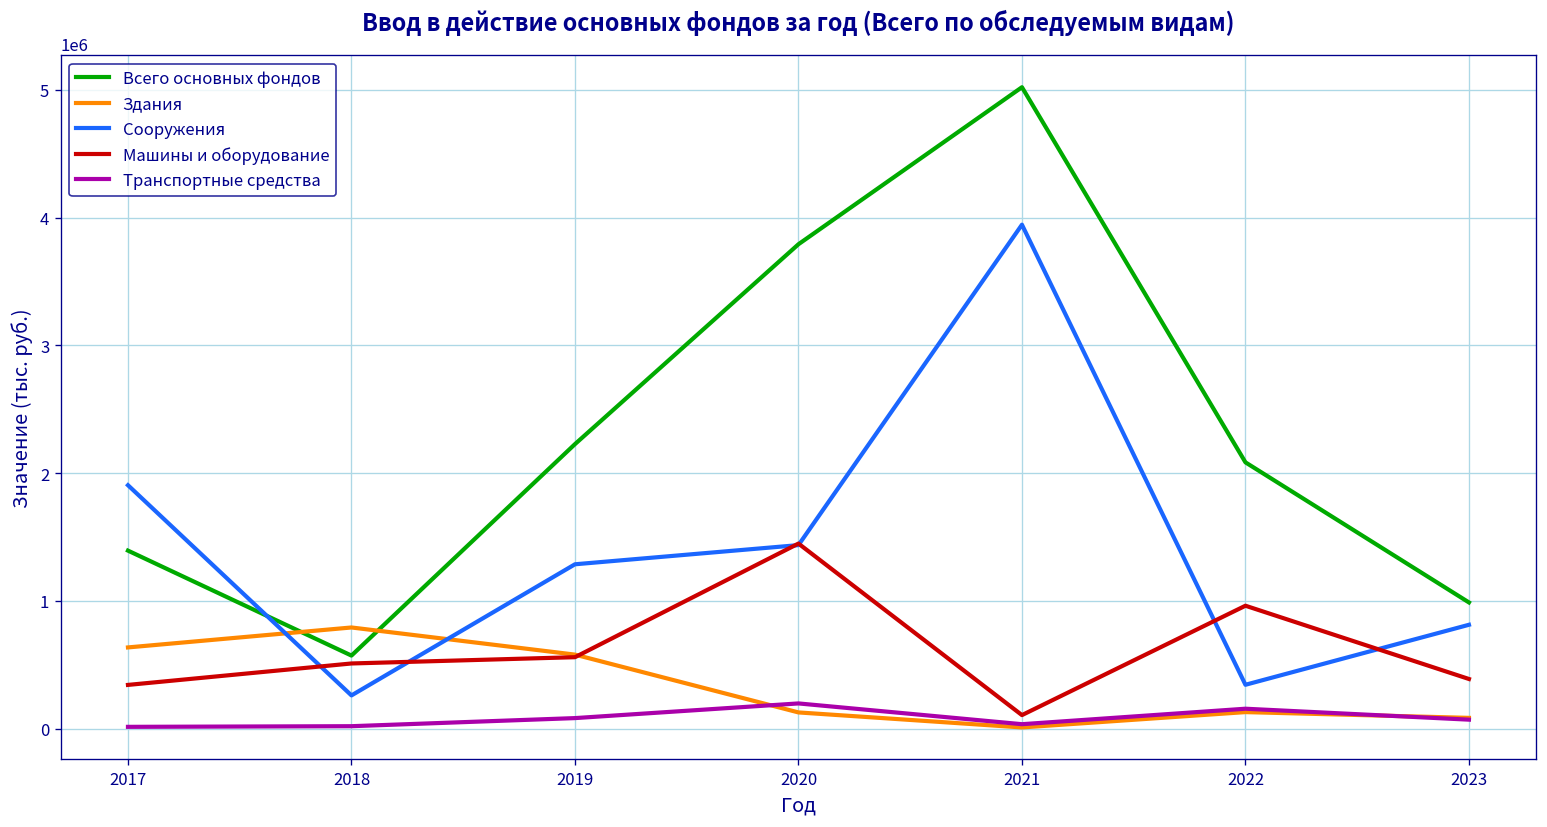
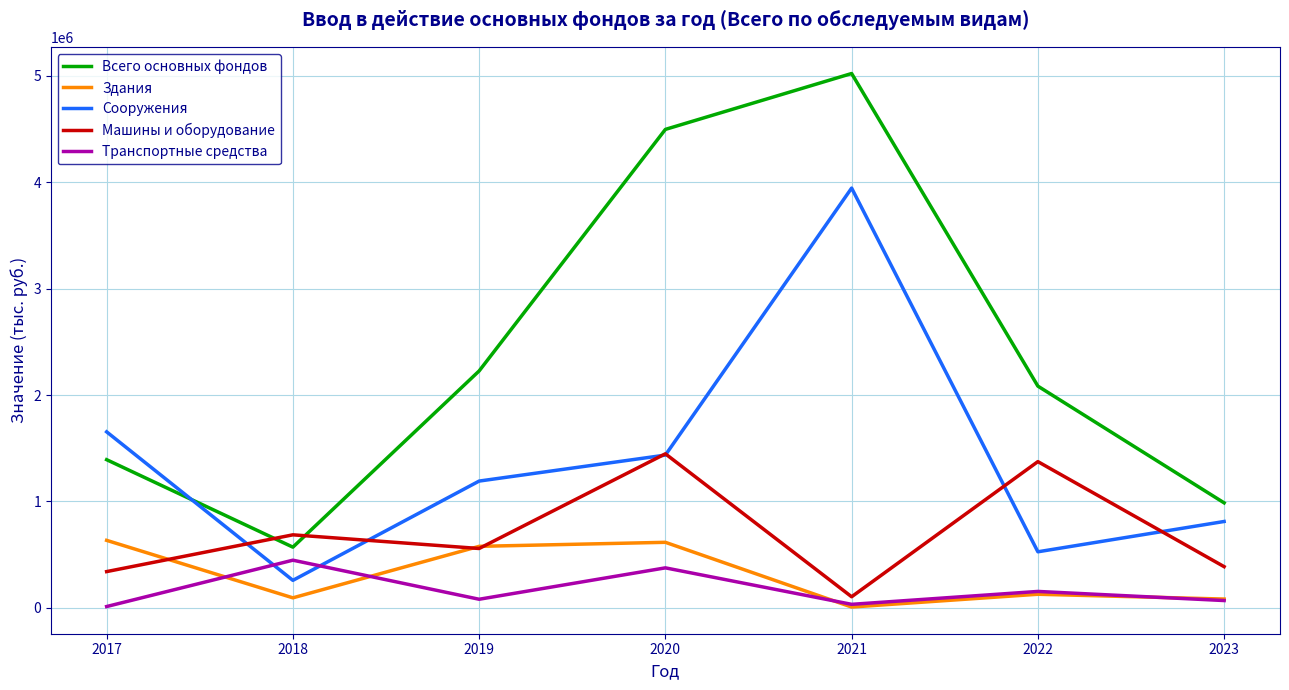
Сооружения, 2017: 1900000 -> 1650000
Здания, 2018: 790000 -> 100000
Машины и оборудование, 2018: 510000 -> 690000
Транспортные средства, 2018: 20000 -> 450000
Сооружения, 2019: 1290000 -> 1190000
Всего основных фондов, 2020: 3790000 -> 4500000
Здания, 2020: 130000 -> 620000
Транспортные средства, 2020: 200000 -> 380000
Сооружения, 2022: 340000 -> 530000
Машины и оборудование, 2022: 960000 -> 1370000
